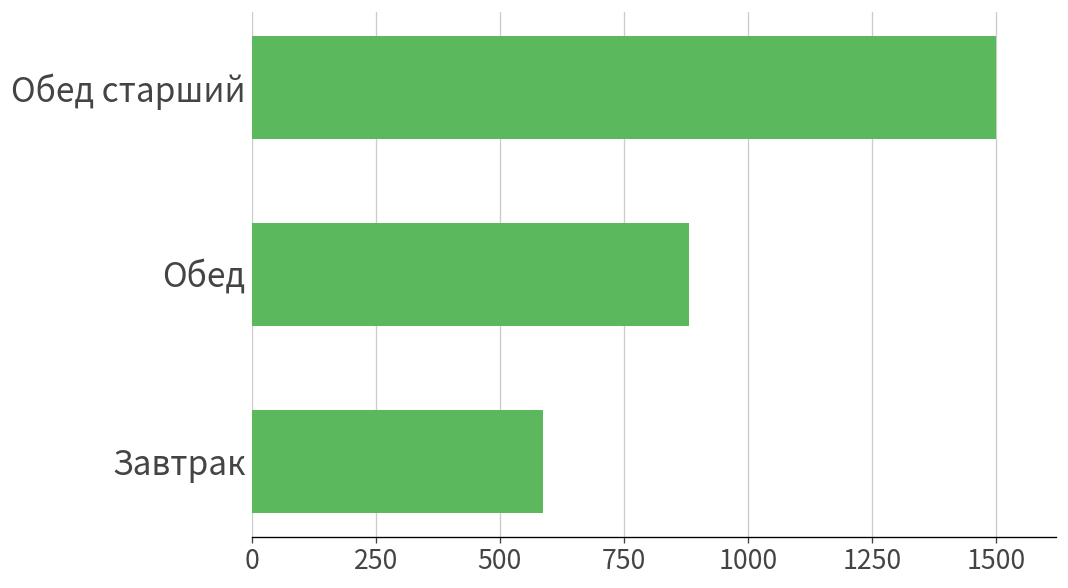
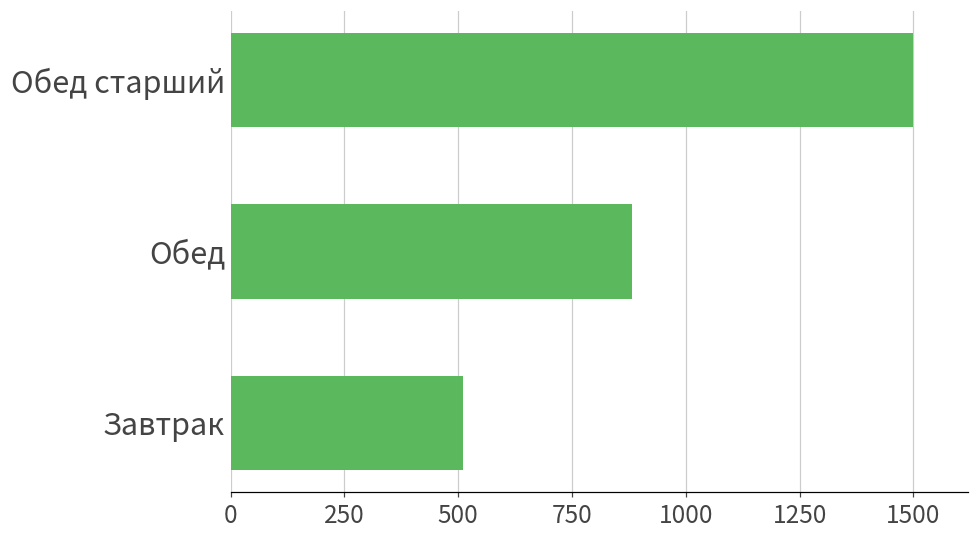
Завтрак: 590 -> 510
